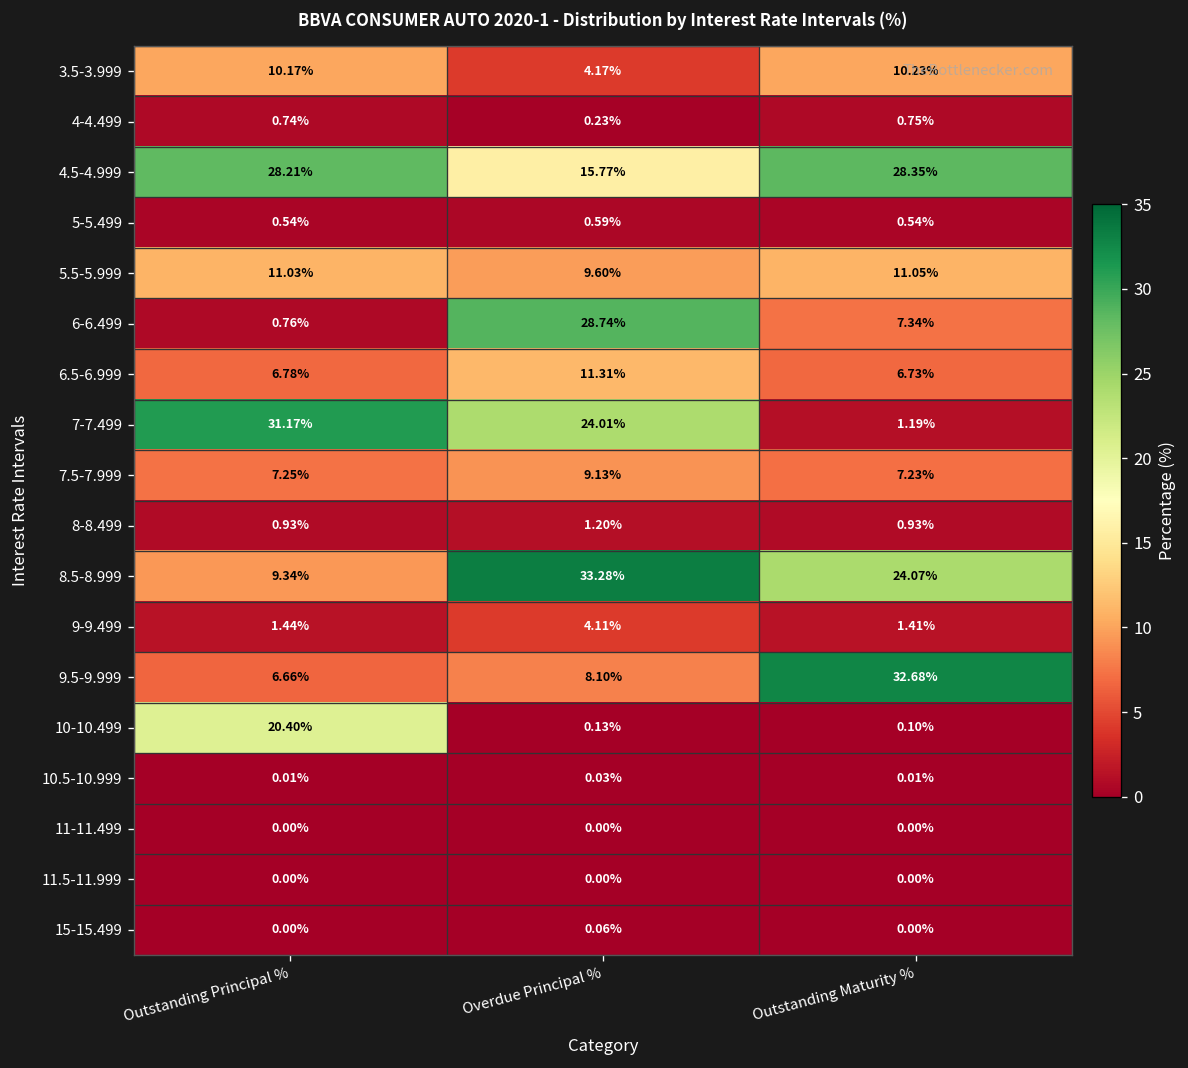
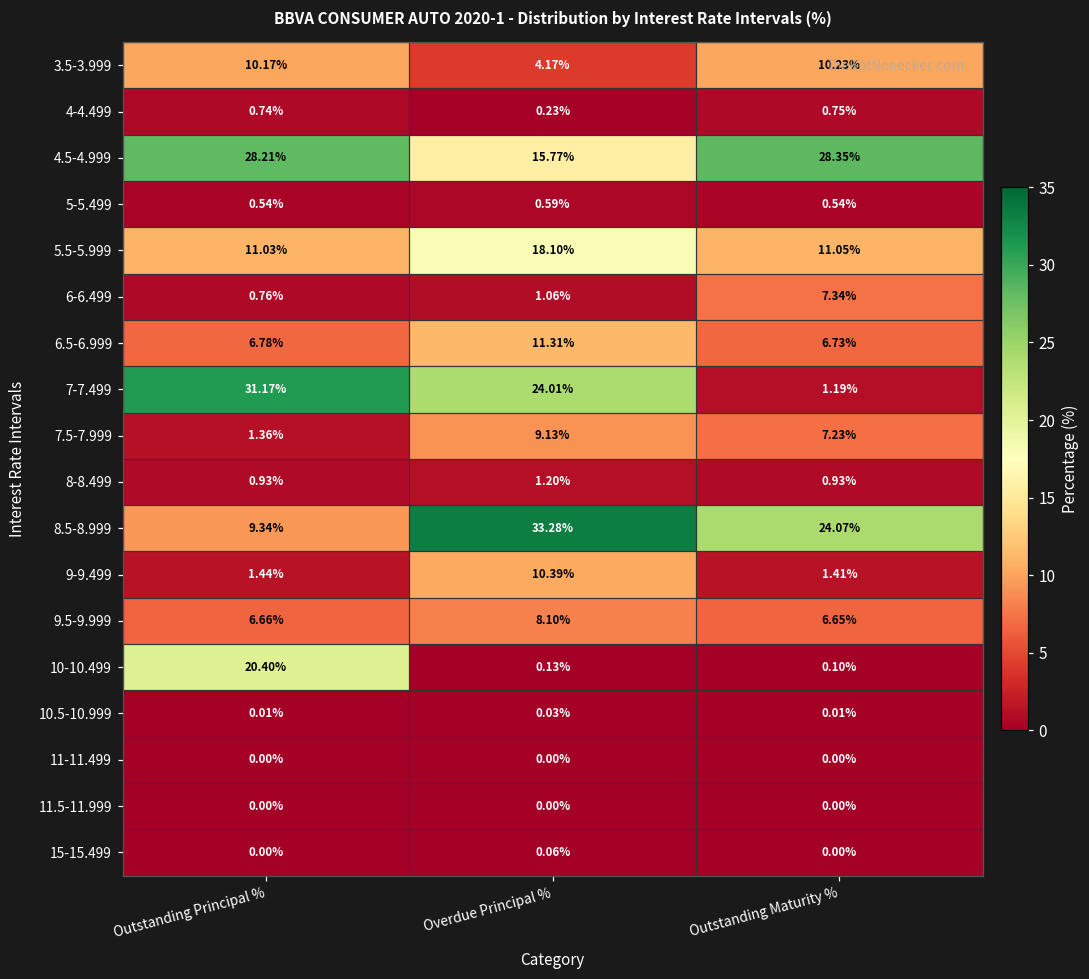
5.5-5.999, Overdue Principal %: 9.60% -> 18.10%
6-6.499, Overdue Principal %: 28.74% -> 1.06%
7.5-7.999, Outstanding Principal %: 7.25% -> 1.36%
9-9.499, Overdue Principal %: 4.11% -> 10.39%
9.5-9.999, Outstanding Maturity %: 32.68% -> 6.65%
